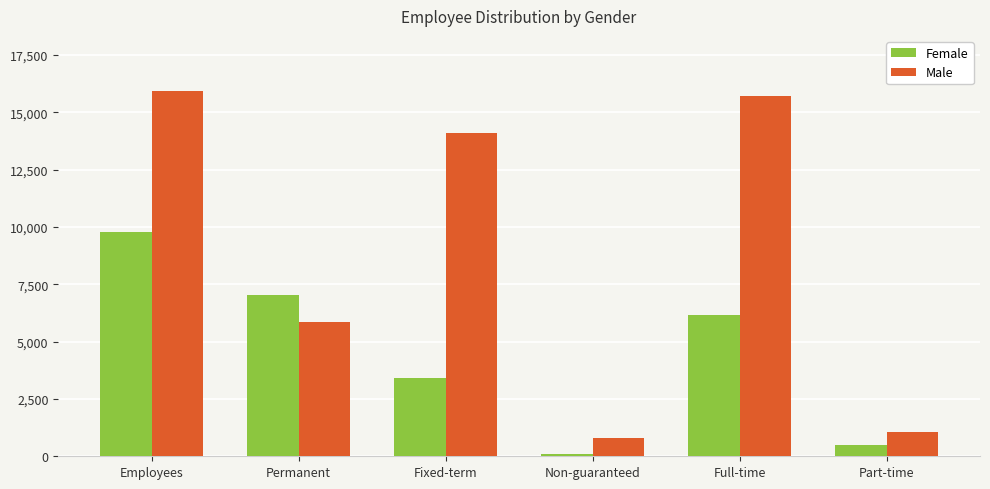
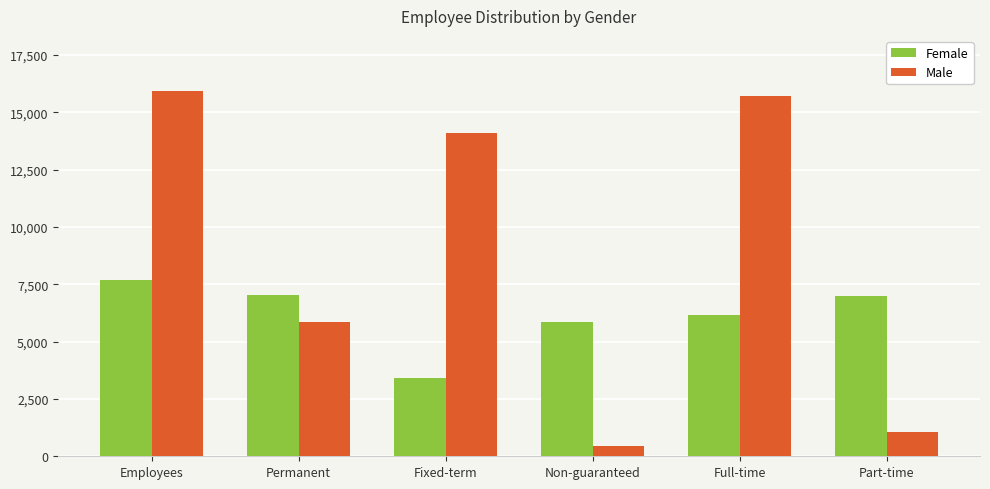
Female, Employees: 9,800 -> 7,700
Female, Non-guaranteed: 100 -> 5,900
Male, Non-guaranteed: 800 -> 400
Female, Part-time: 500 -> 7,000
